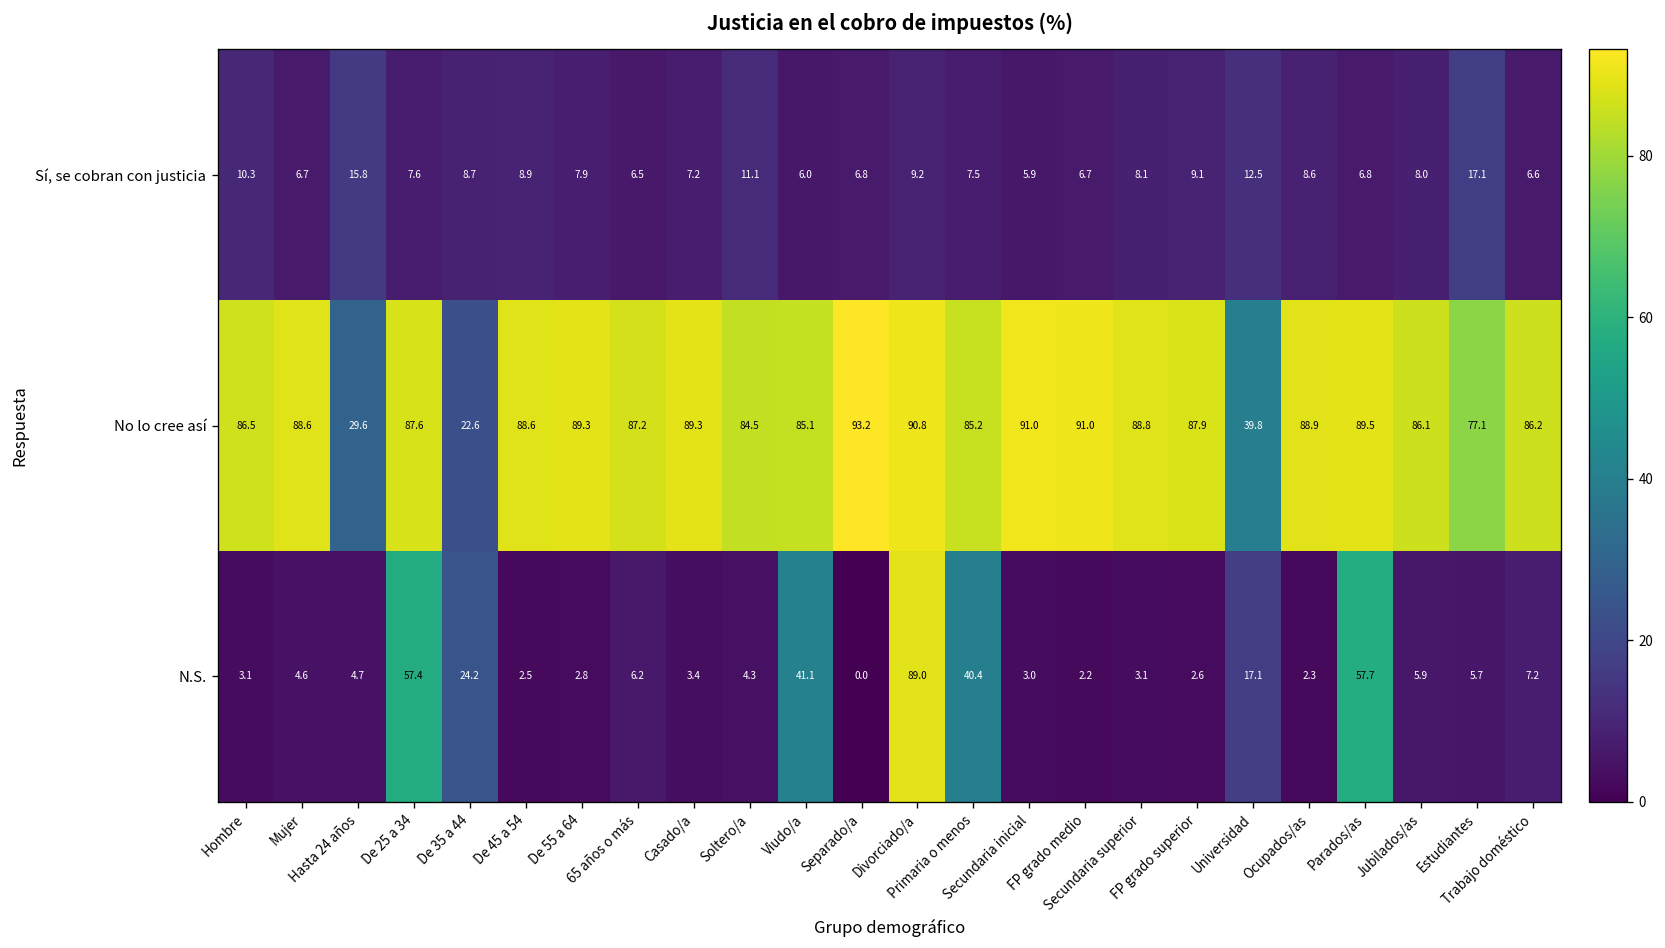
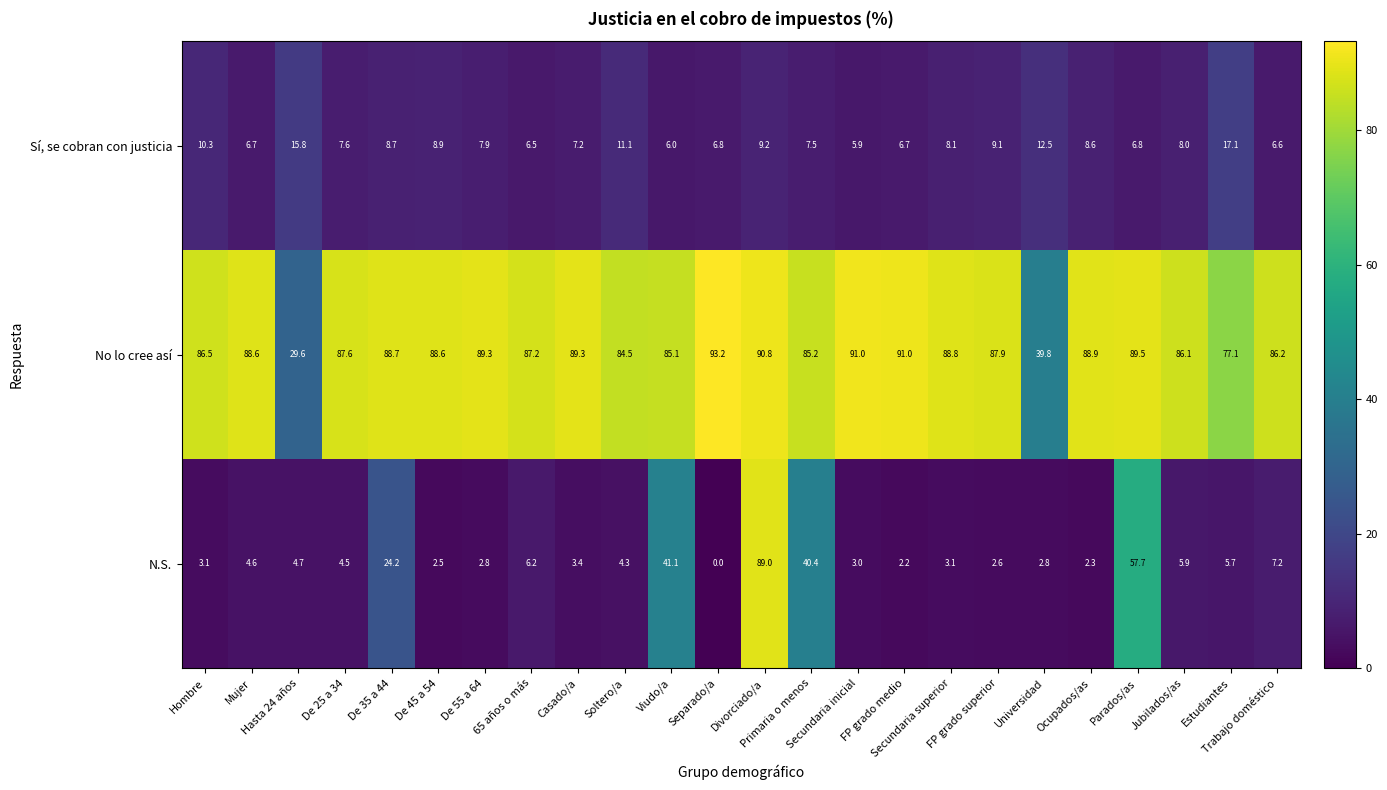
No lo cree así, De 35 a 44: 22.6 -> 88.7
N.S., De 25 a 34: 57.4 -> 4.5
N.S., Universidad: 17.1 -> 2.8
